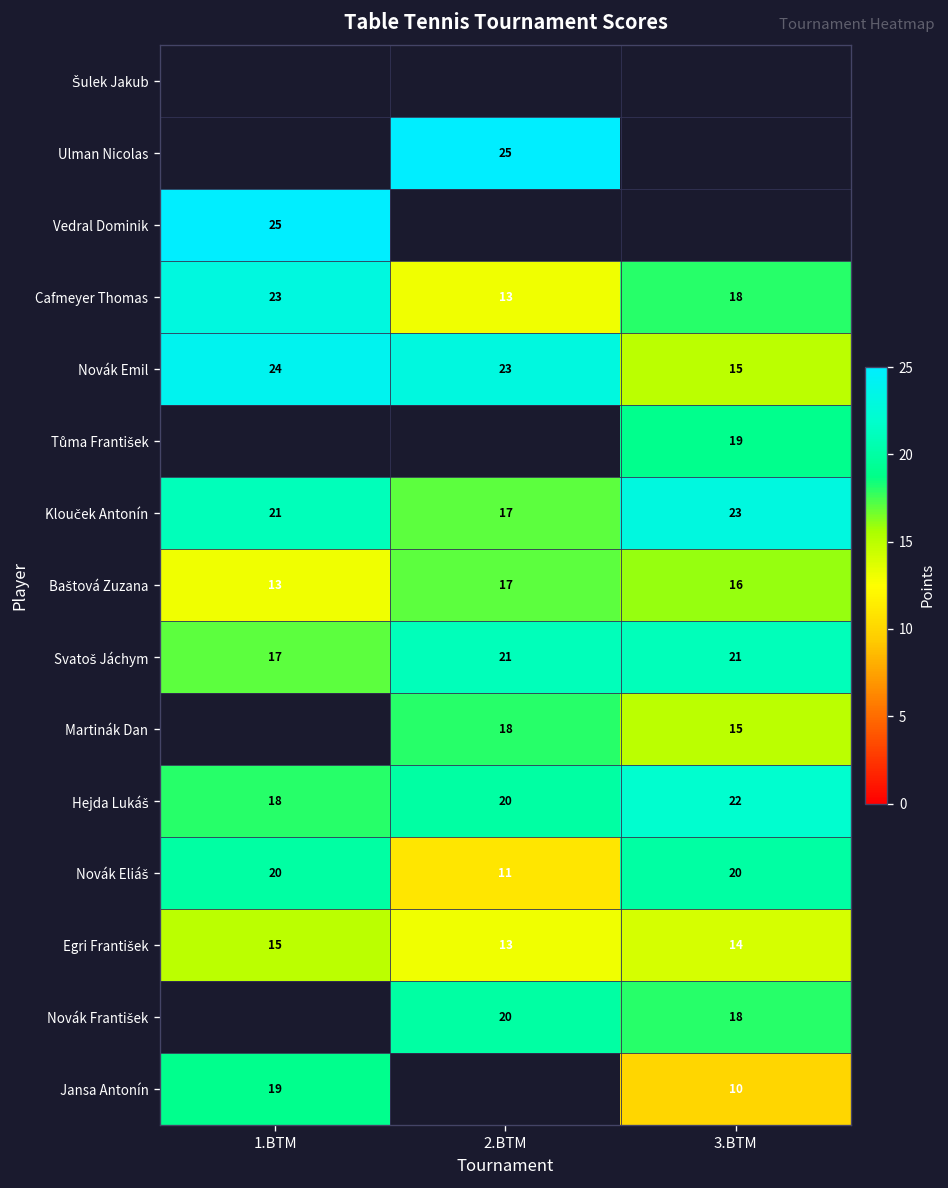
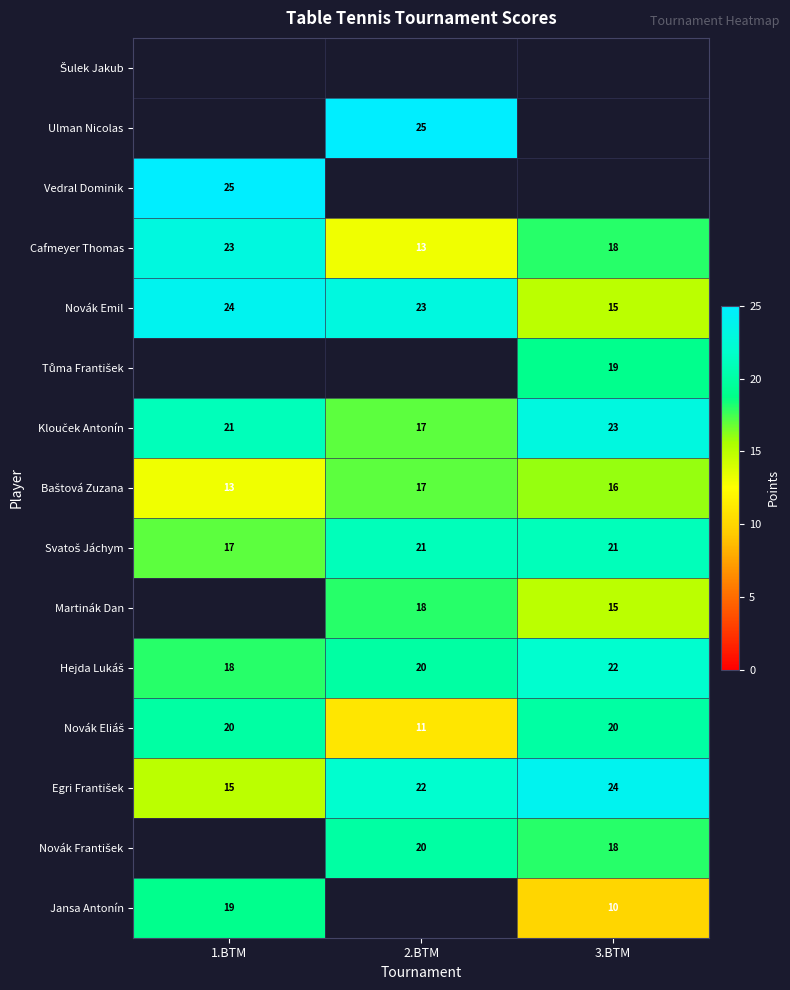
Egri František, 2.BTM: 13 -> 22
Egri František, 3.BTM: 14 -> 24
